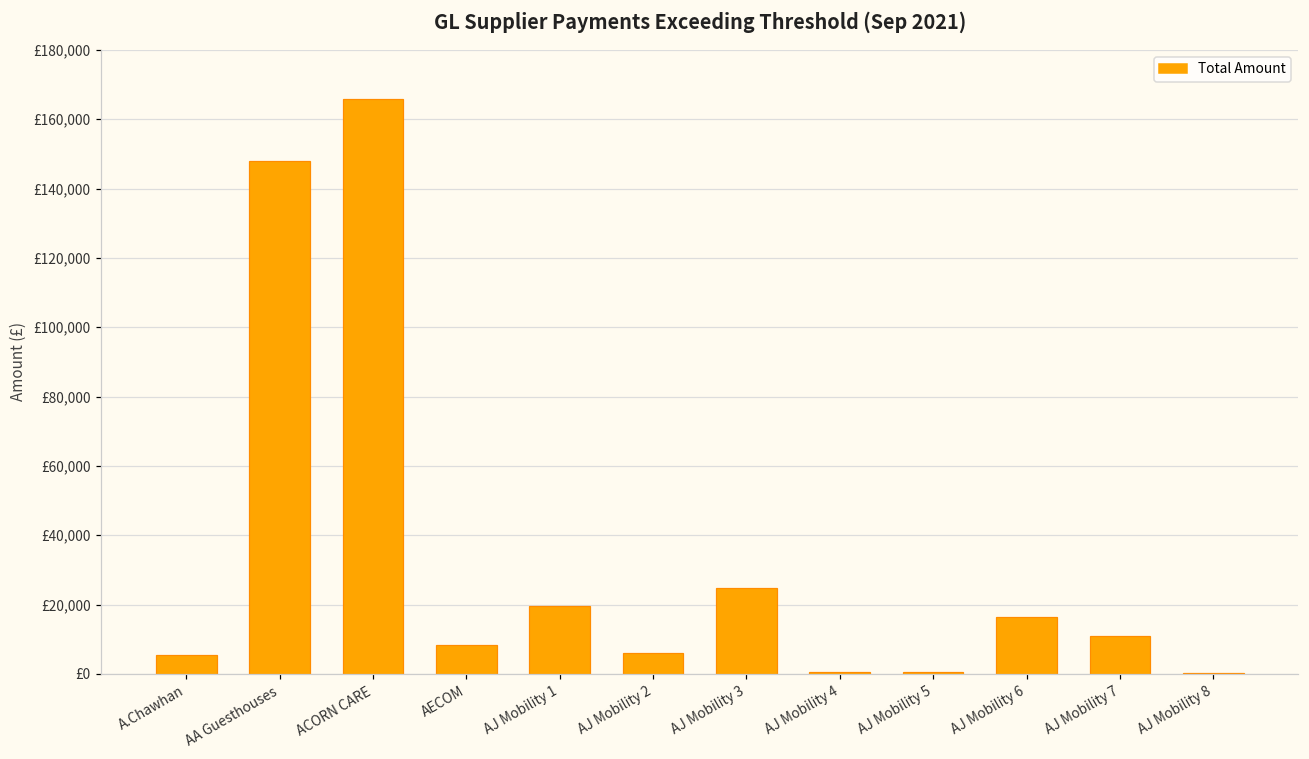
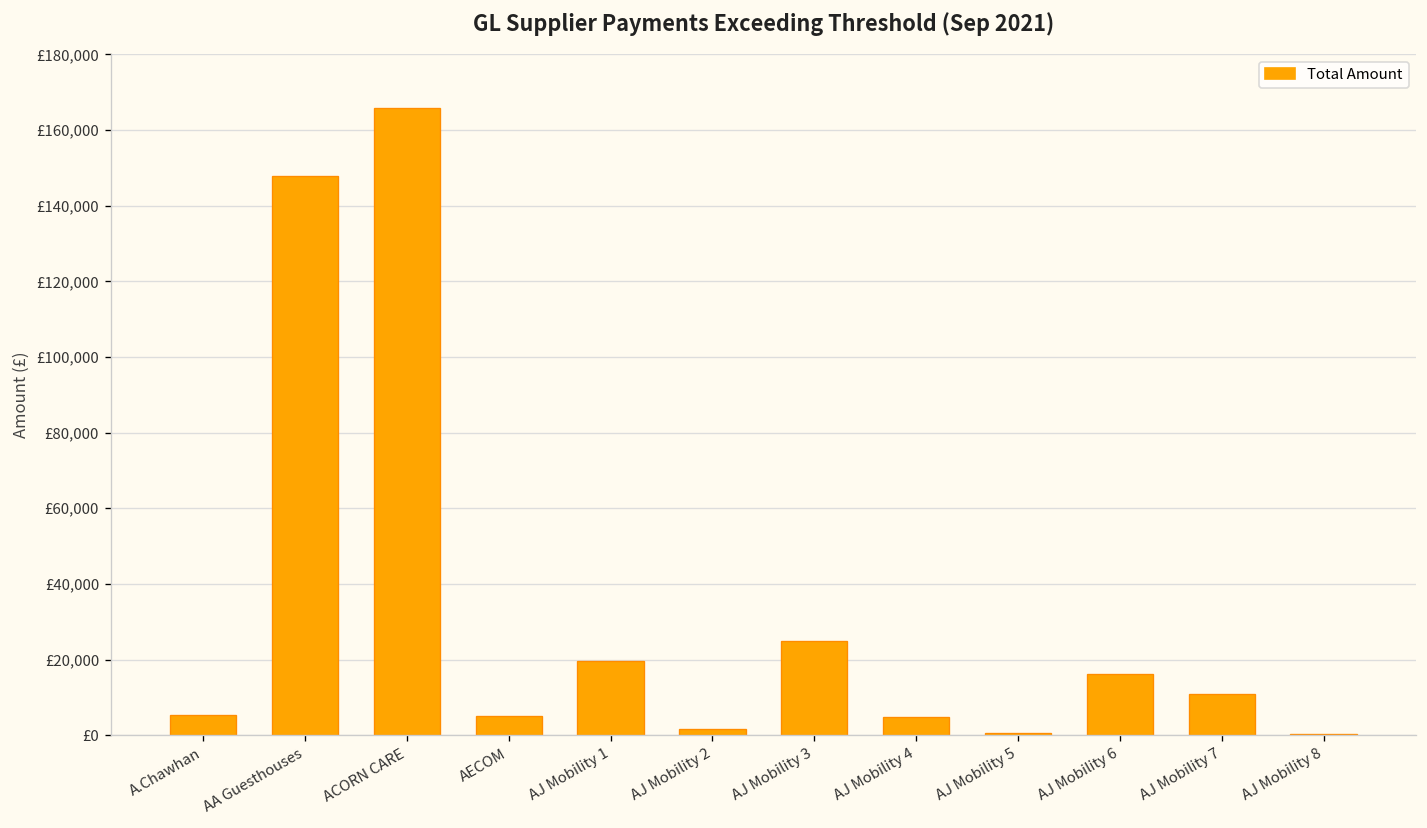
AECOM: £8,000 -> £5,000
AJ Mobility 2: £6,000 -> £2,000
AJ Mobility 4: £1,000 -> £5,000
